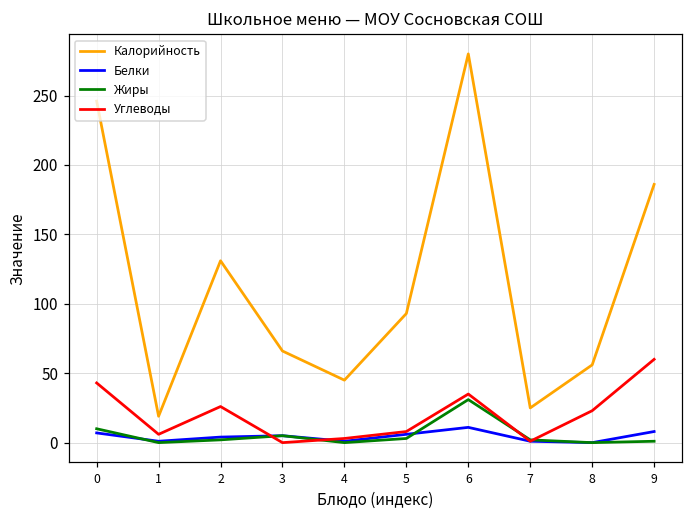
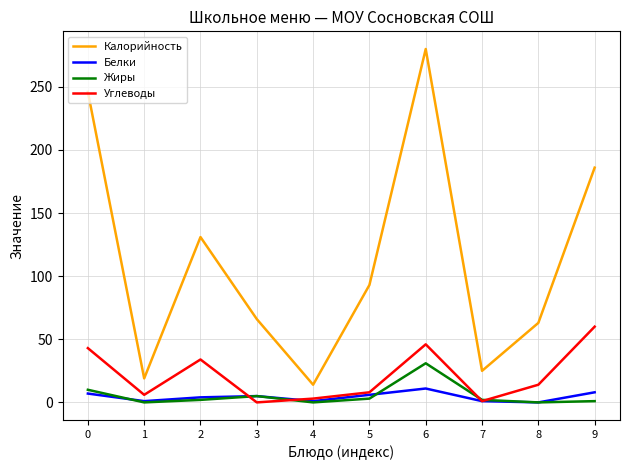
Углеводы, 2: 26 -> 34
Калорийность, 4: 45 -> 14
Углеводы, 6: 35 -> 46
Калорийность, 8: 56 -> 63
Углеводы, 8: 23 -> 14
